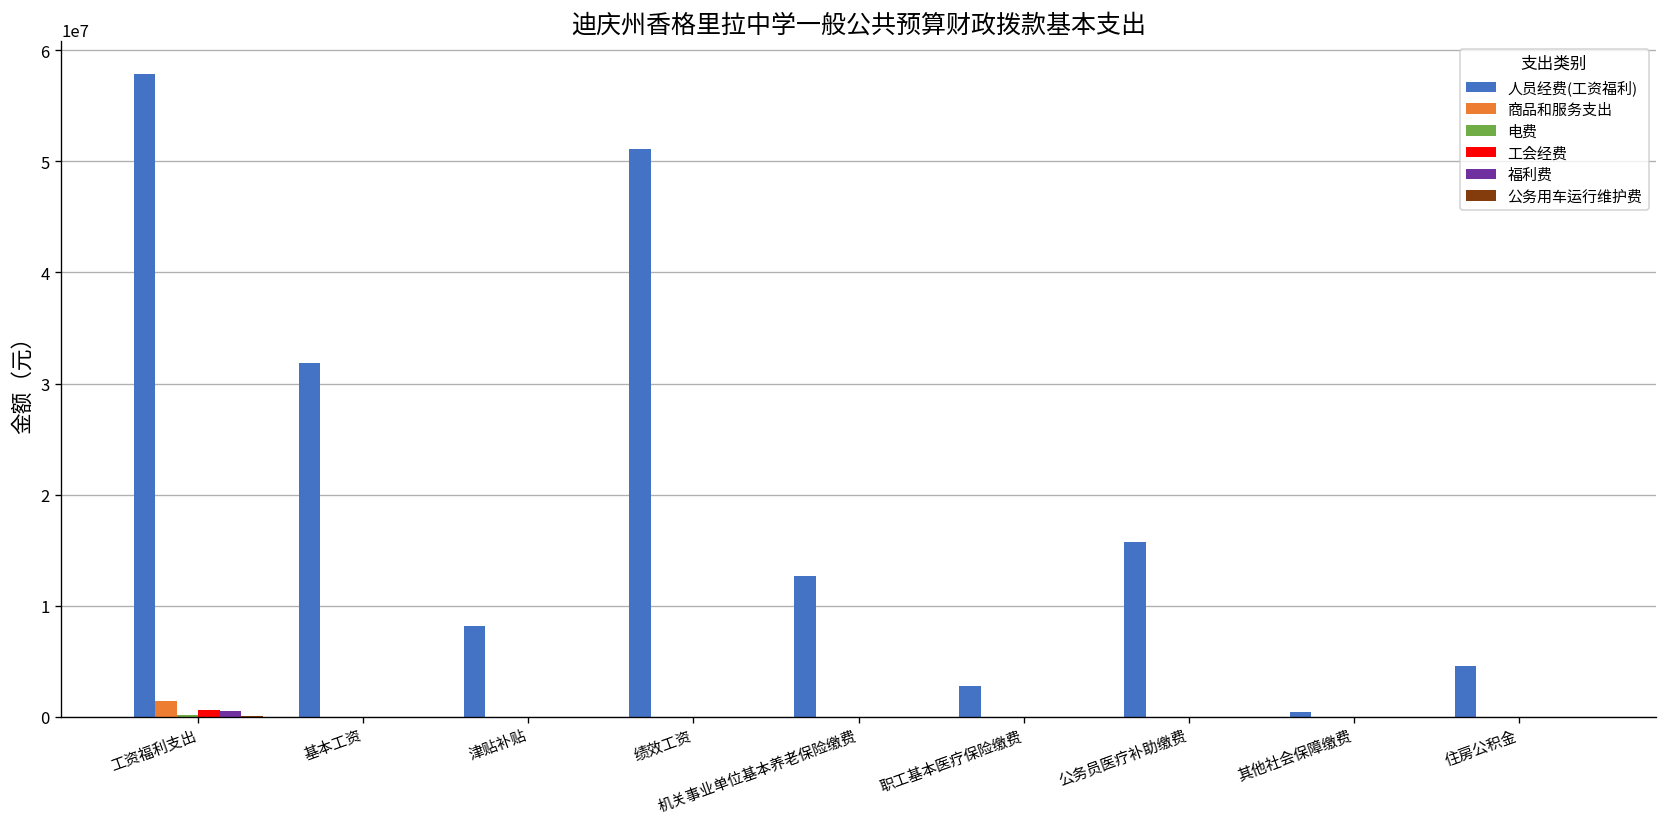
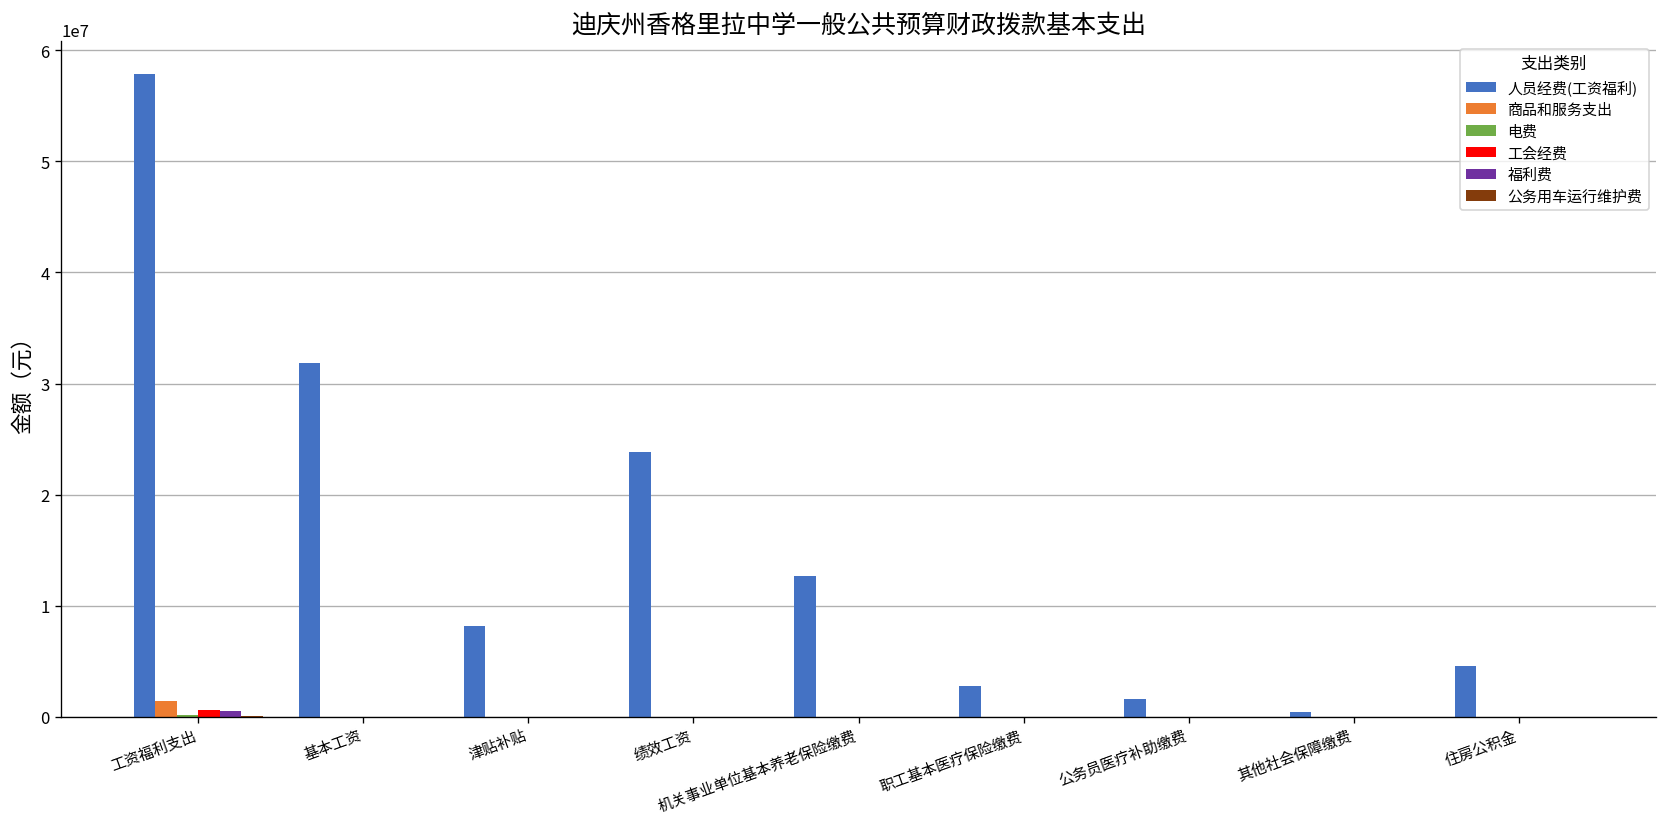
人员经费(工资福利), 绩效工资: 51000000 -> 24000000
人员经费(工资福利), 公务员医疗补助缴费: 16000000 -> 2000000
